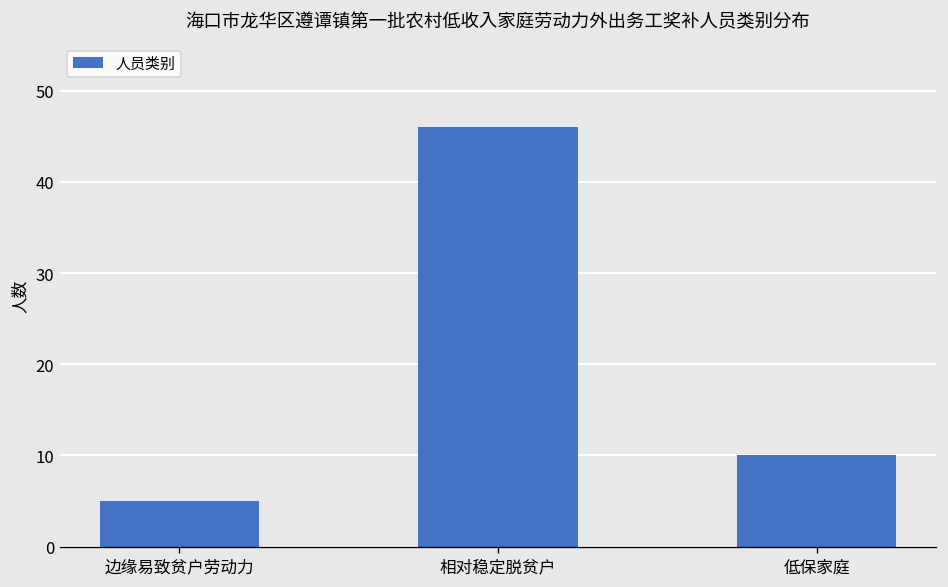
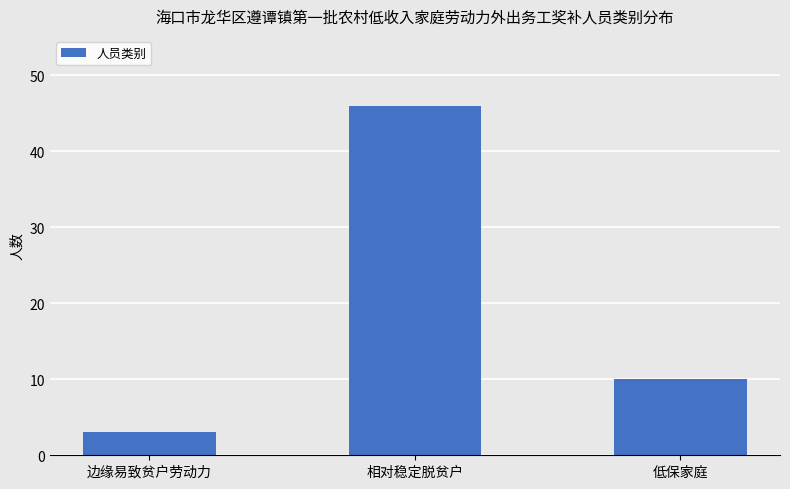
边缘易致贫户劳动力: 5 -> 3
